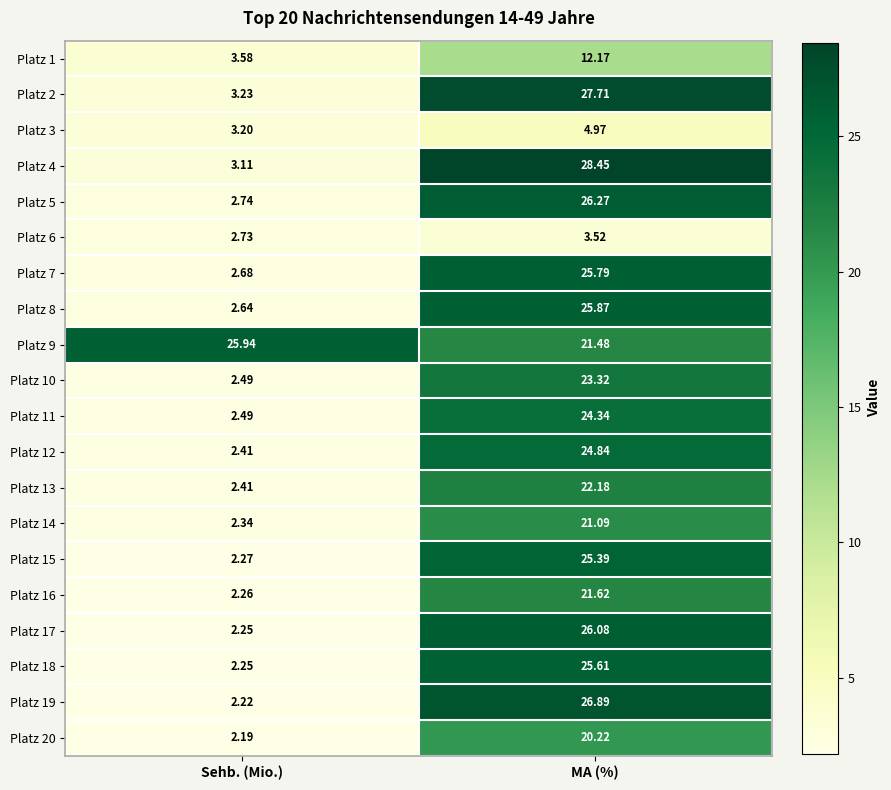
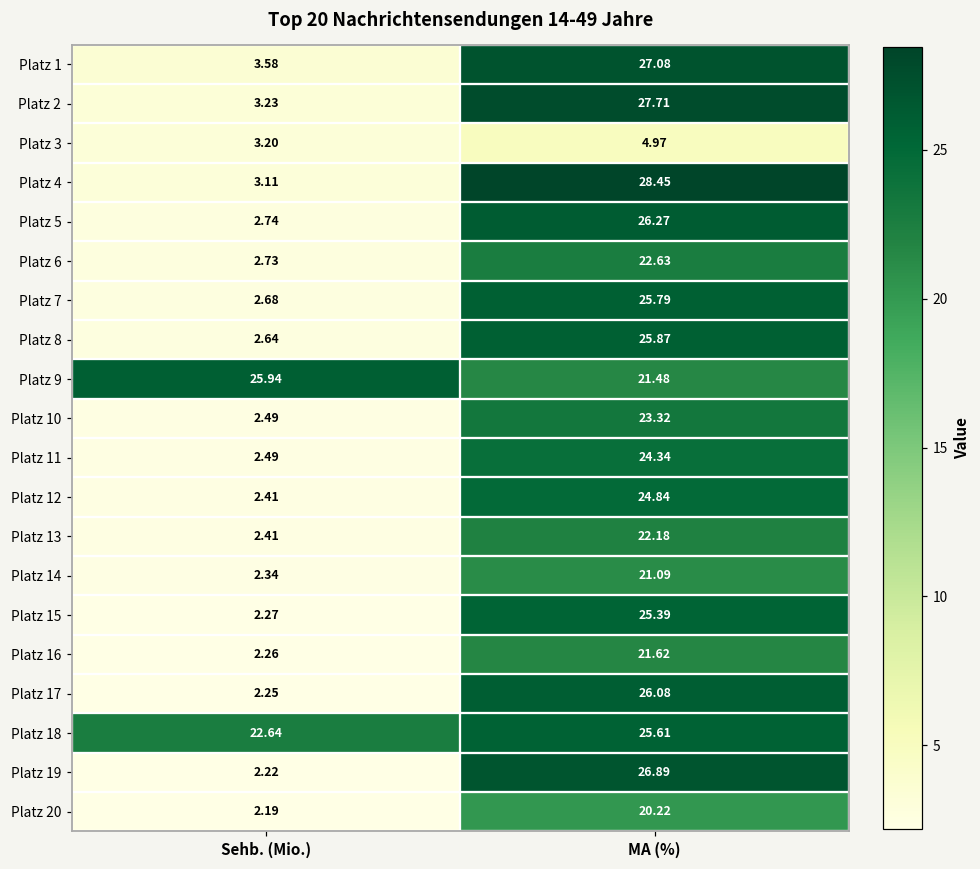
Platz 1, MA (%): 12.17 -> 27.08
Platz 6, MA (%): 3.52 -> 22.63
Platz 18, Sehb. (Mio.): 2.25 -> 22.64
